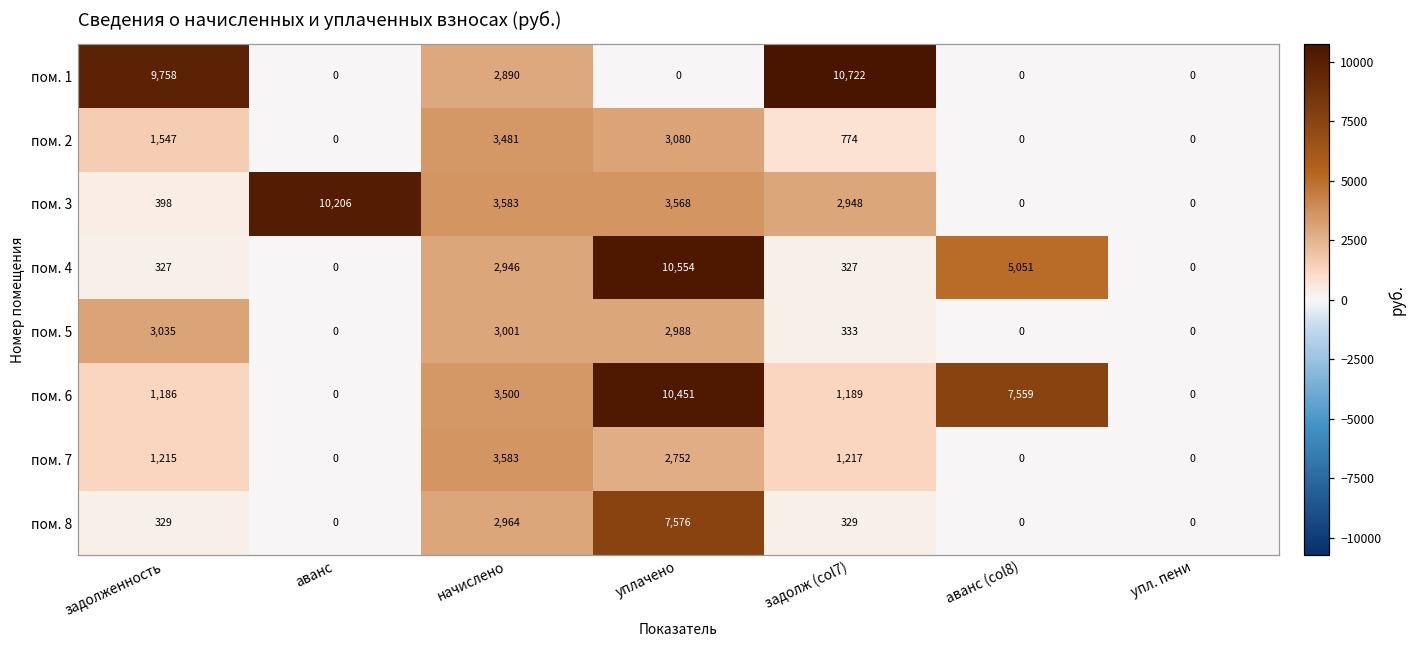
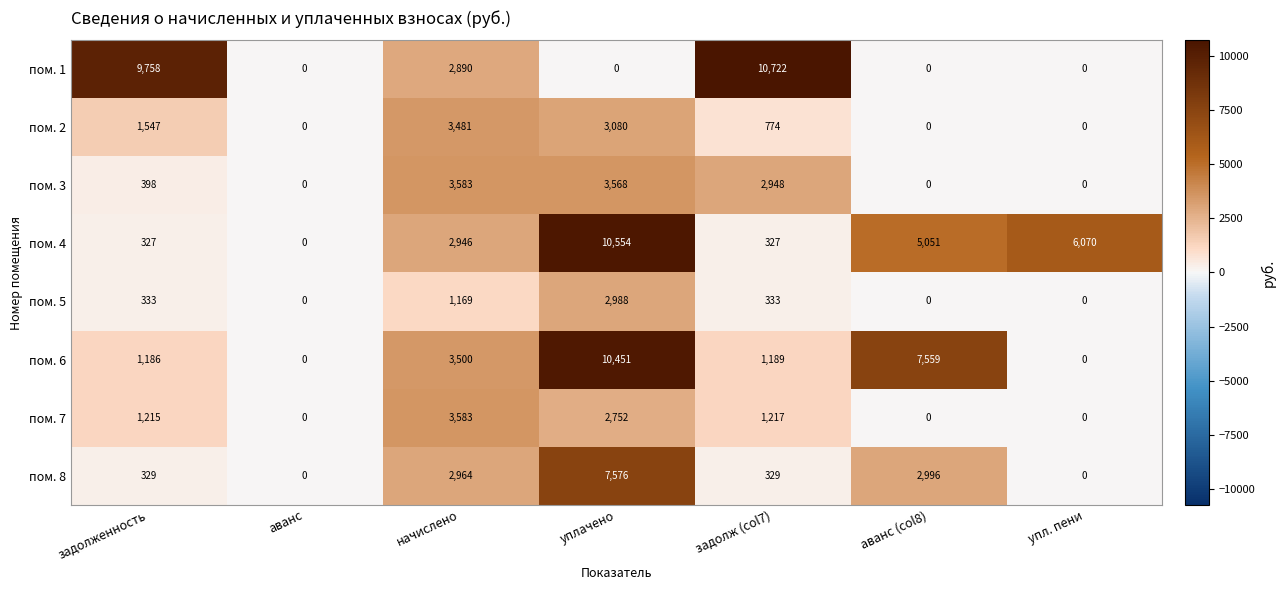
пом. 3, аванс: 10,206 -> 0
пом. 4, упл. пени: 0 -> 6,070
пом. 5, задолженность: 3,035 -> 333
пом. 5, начислено: 3,001 -> 1,169
пом. 8, аванс (col8): 0 -> 2,996
